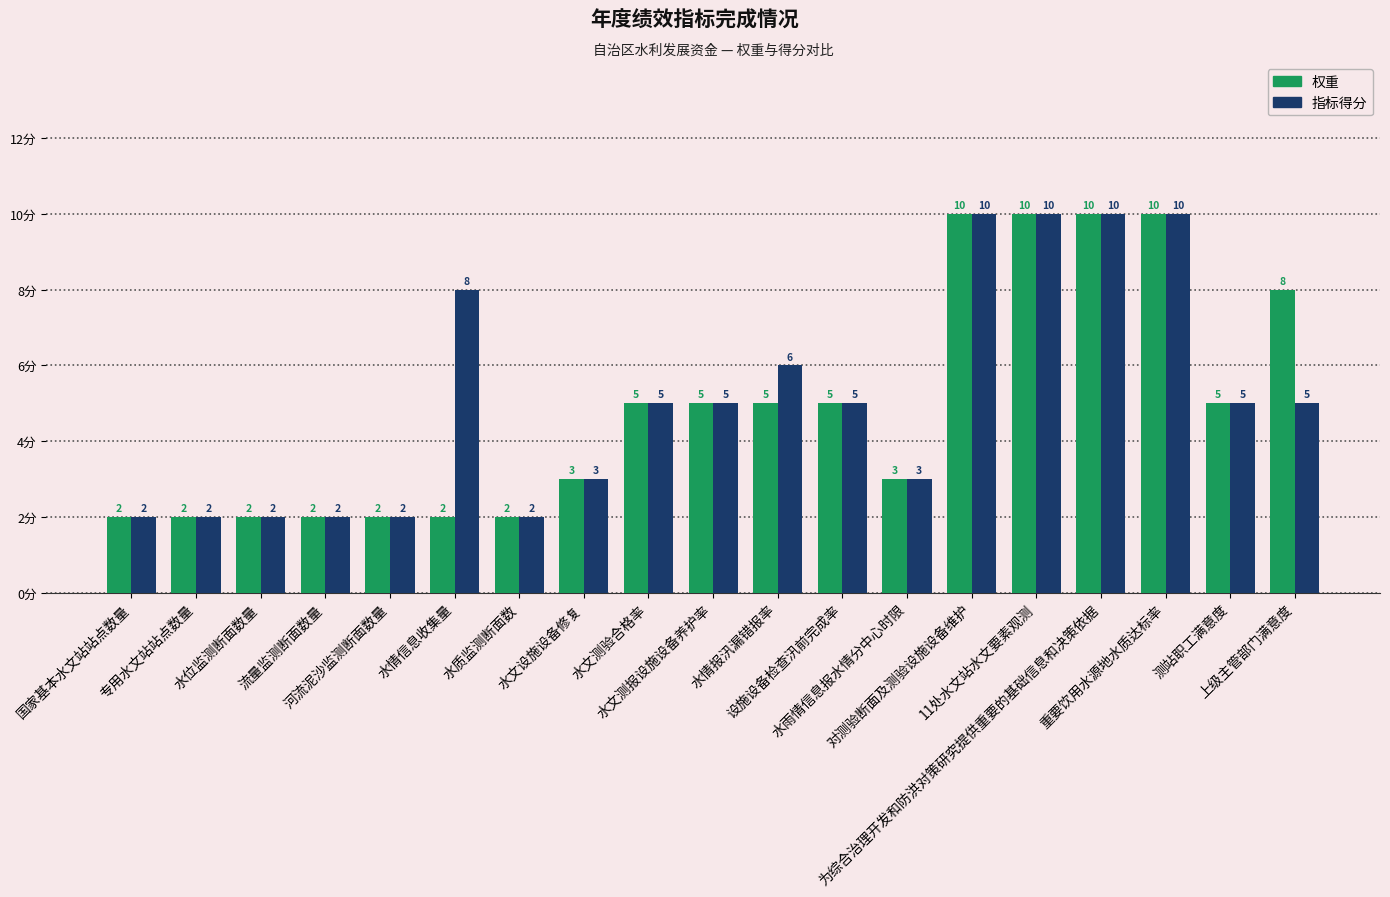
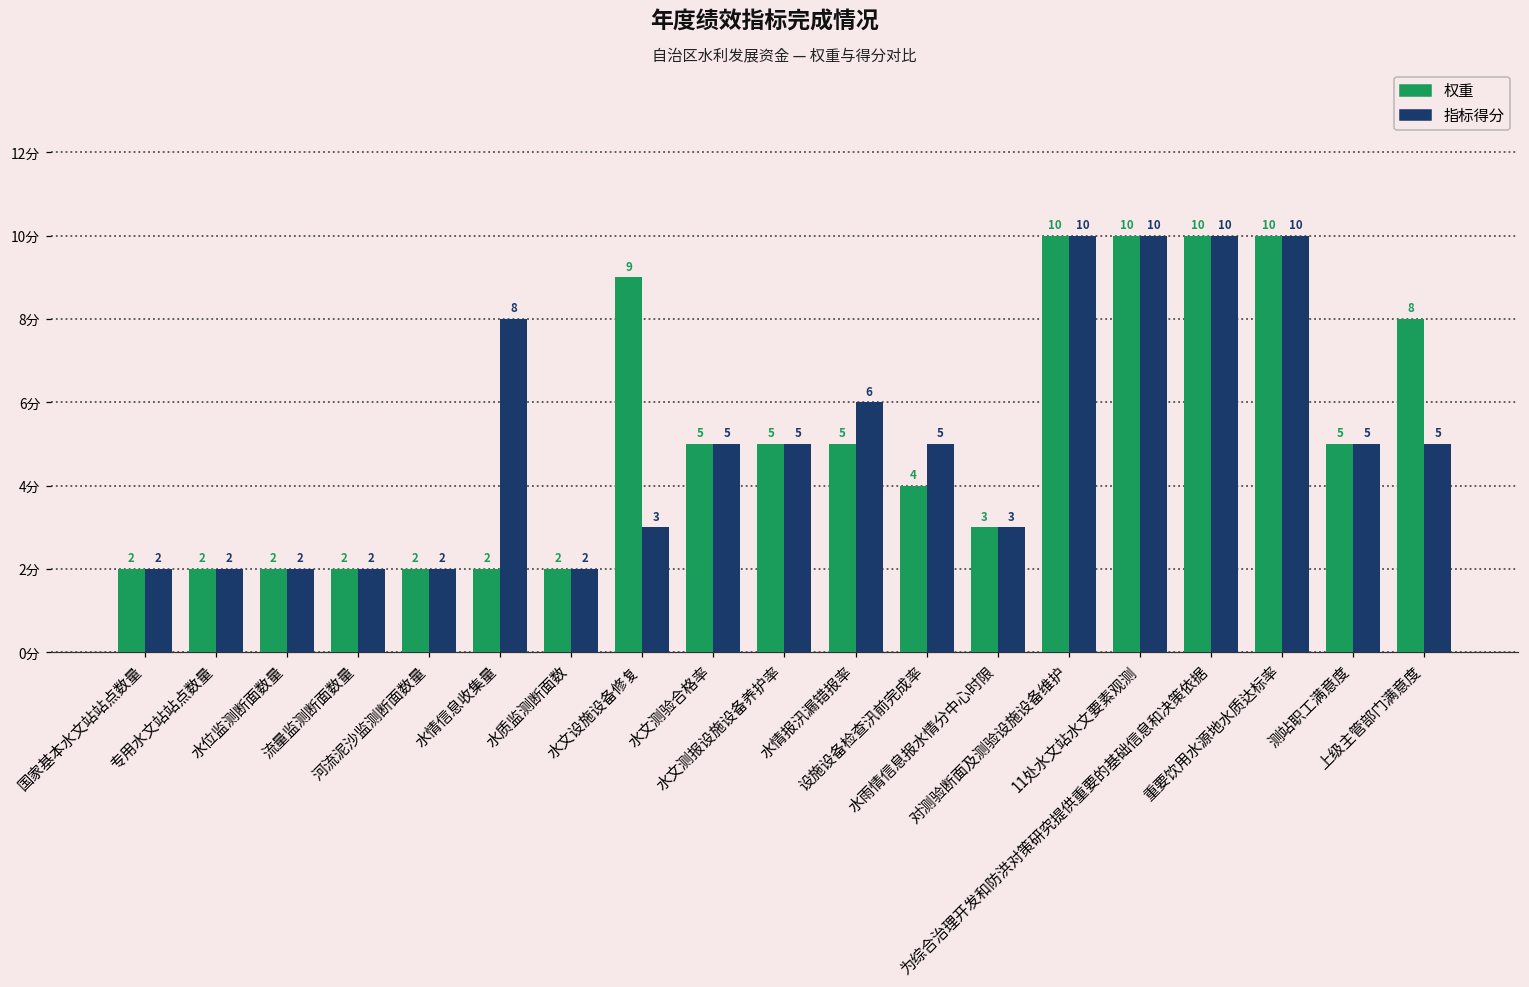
权重, 水文设施设备修复: 3 -> 9
权重, 设施设备检查汛前完成率: 5 -> 4
